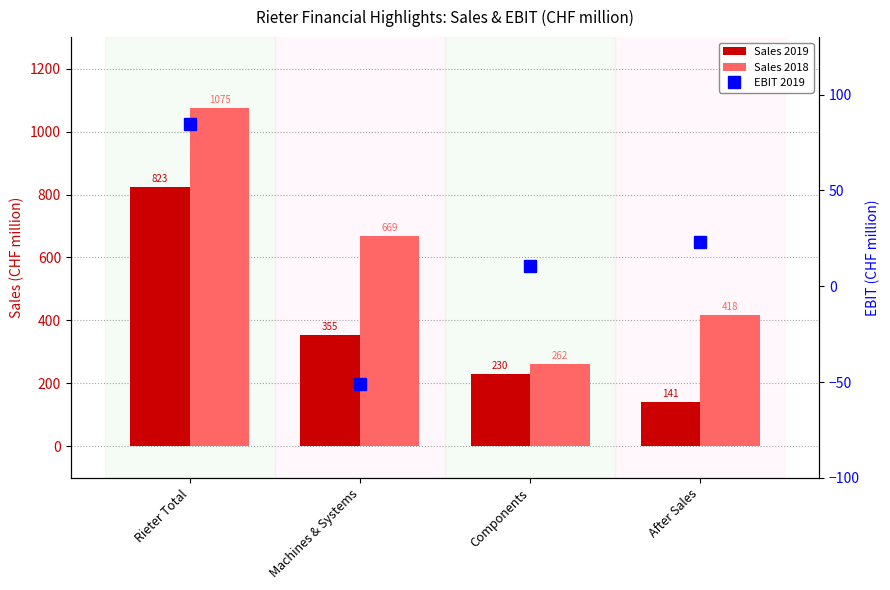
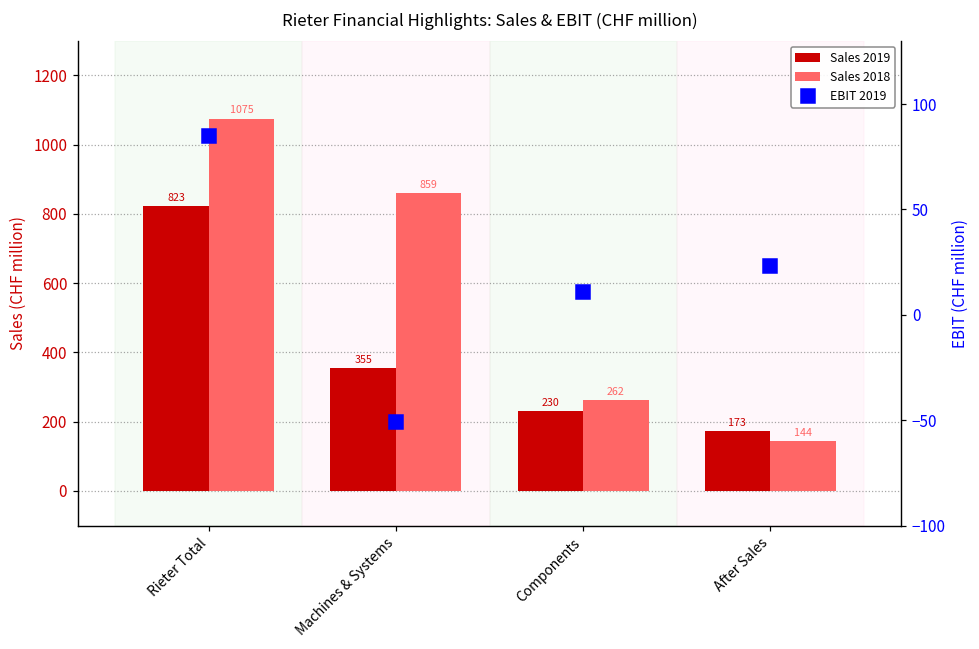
Sales 2018, Machines & Systems: 669 -> 859
Sales 2019, After Sales: 141 -> 173
Sales 2018, After Sales: 418 -> 144
